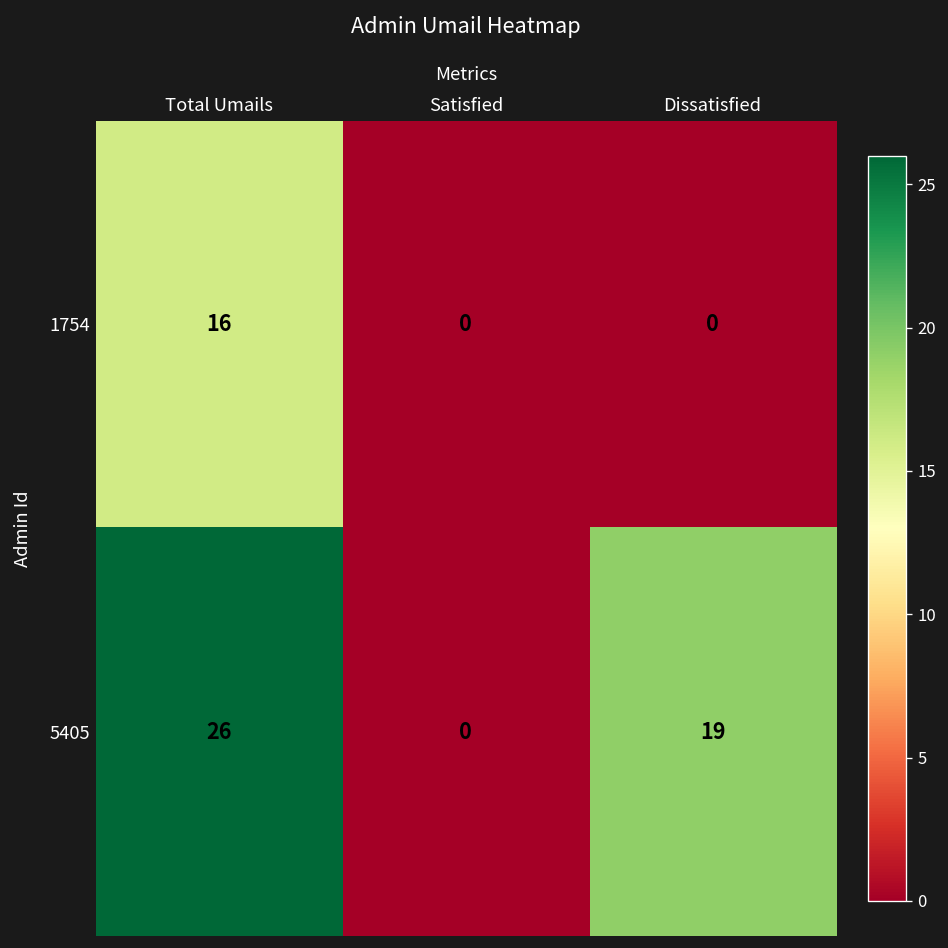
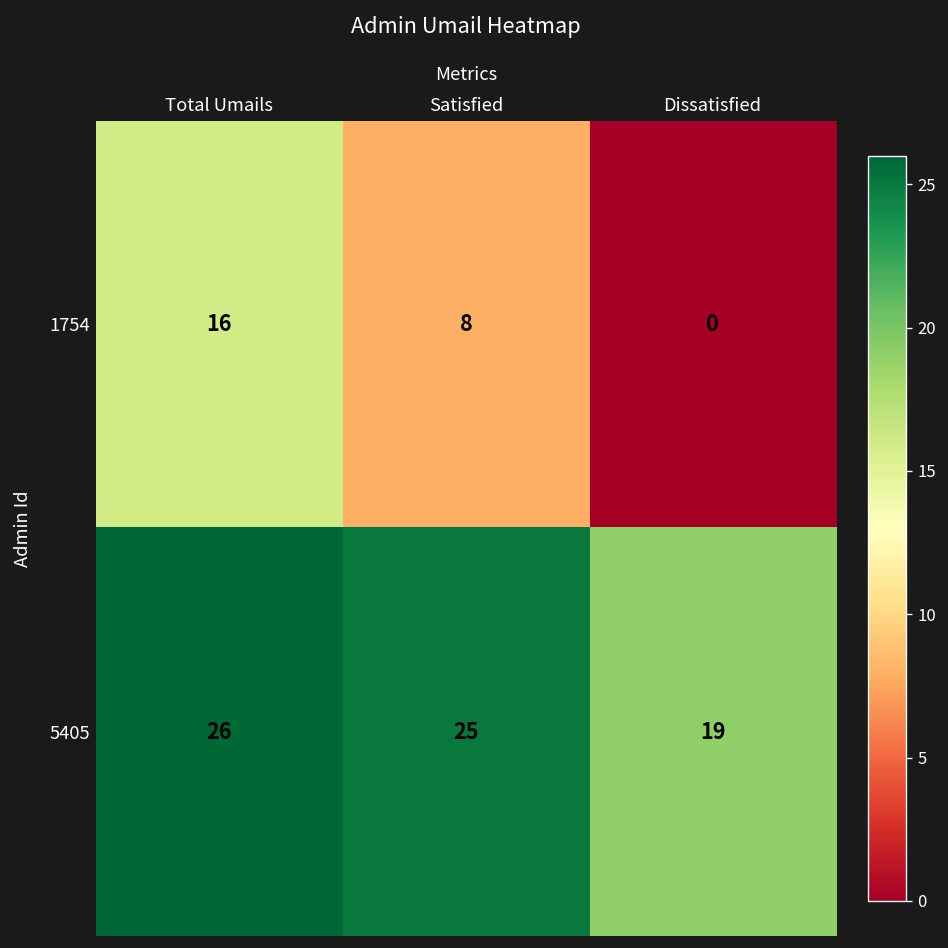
1754, Satisfied: 0 -> 8
5405, Satisfied: 0 -> 25
